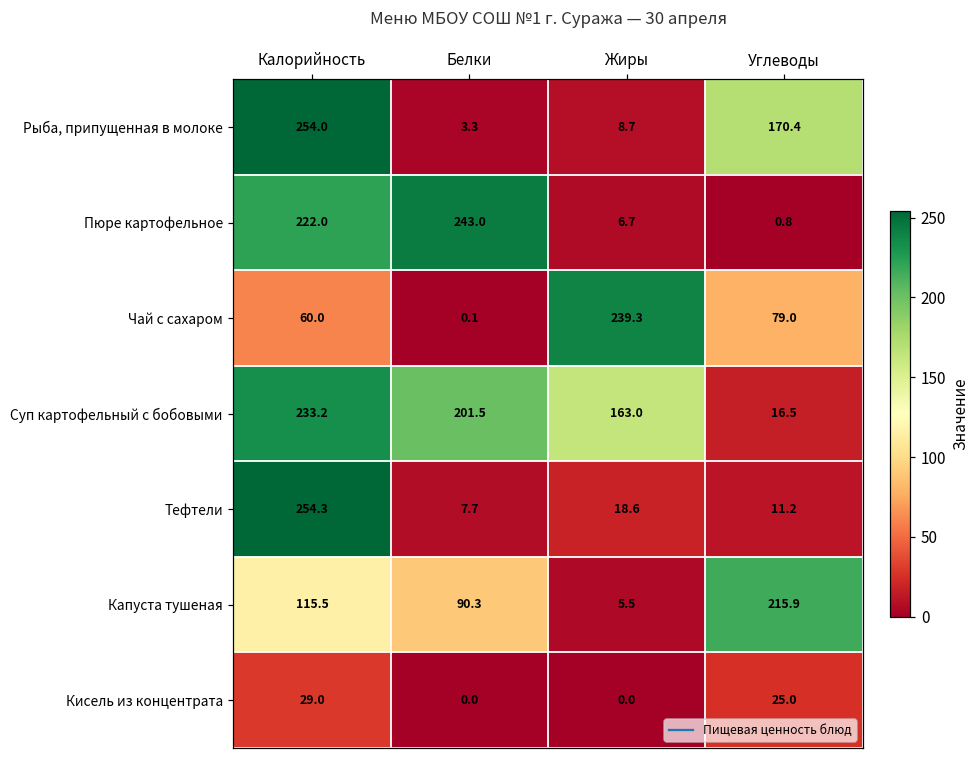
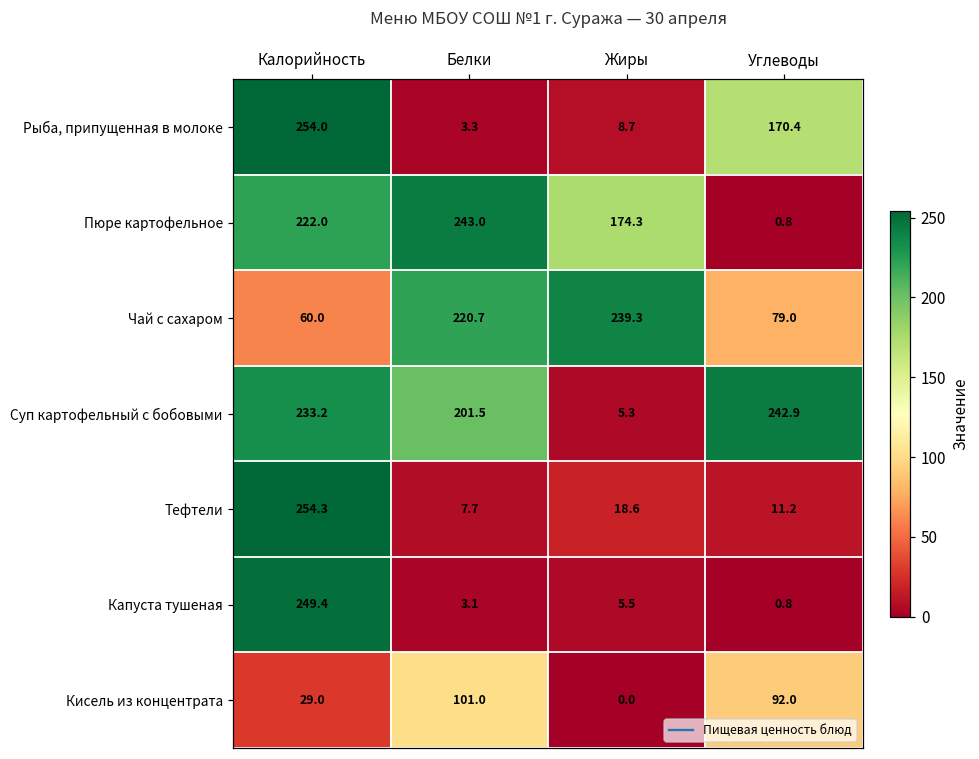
Пюре картофельное, Жиры: 6.7 -> 174.3
Чай с сахаром, Белки: 0.1 -> 220.7
Суп картофельный с бобовыми, Жиры: 163.0 -> 5.3
Суп картофельный с бобовыми, Углеводы: 16.5 -> 242.9
Капуста тушеная, Калорийность: 115.5 -> 249.4
Капуста тушеная, Белки: 90.3 -> 3.1
Капуста тушеная, Углеводы: 215.9 -> 0.8
Кисель из концентрата, Белки: 0.0 -> 101.0
Кисель из концентрата, Углеводы: 25.0 -> 92.0
